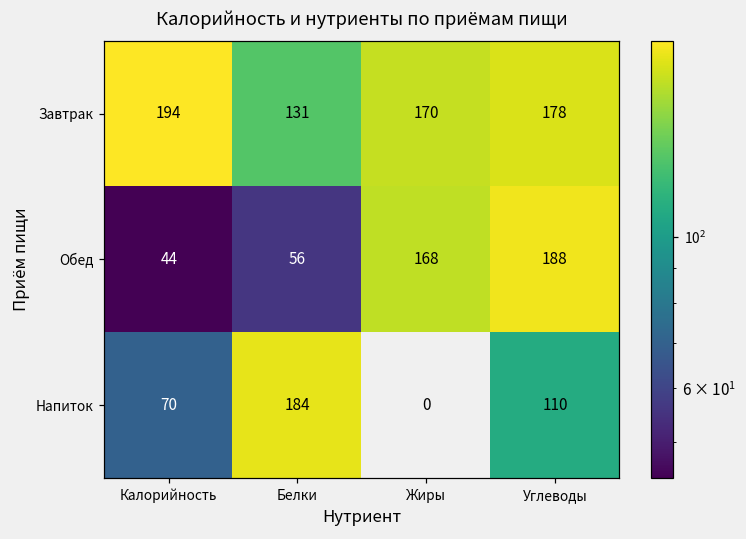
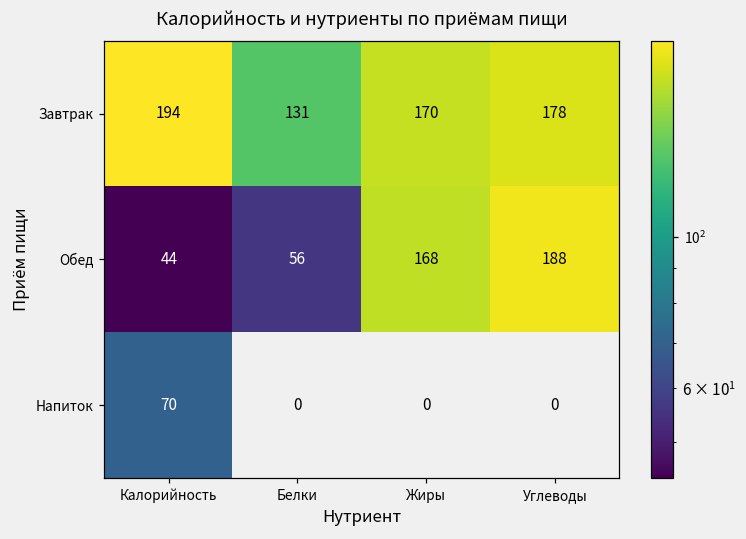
Напиток, Белки: 184 -> 0
Напиток, Углеводы: 110 -> 0
